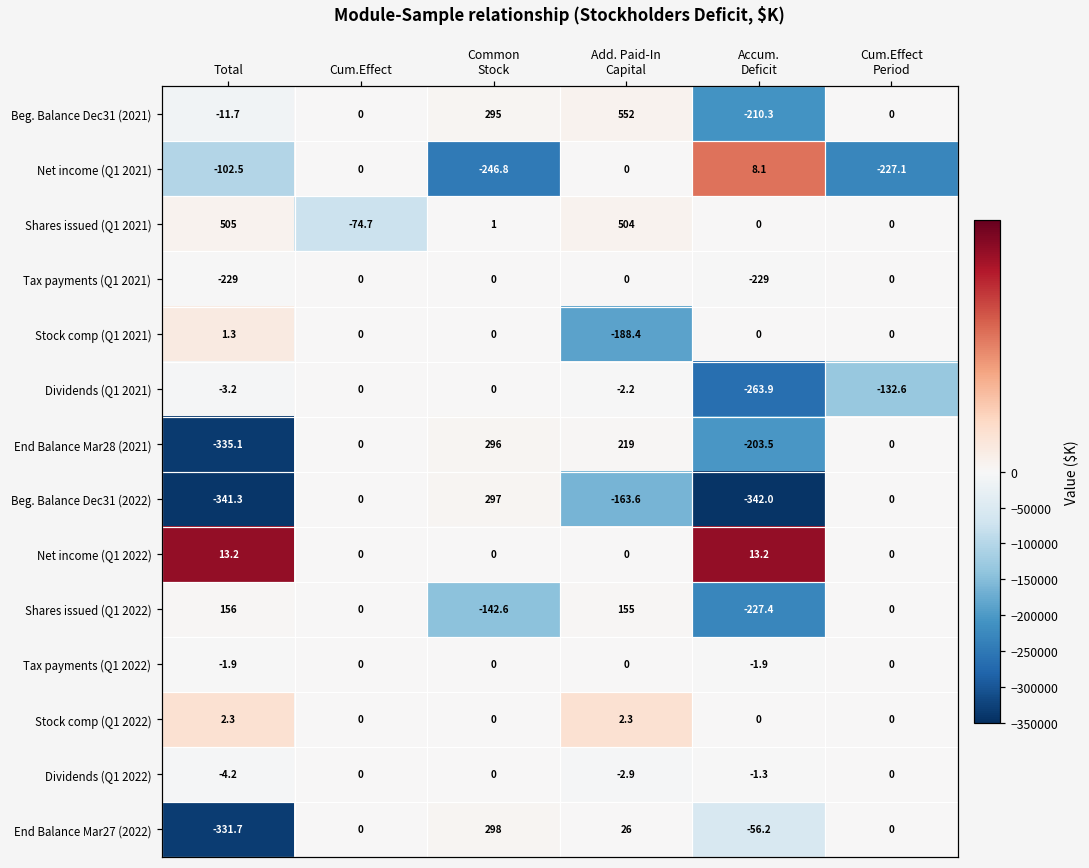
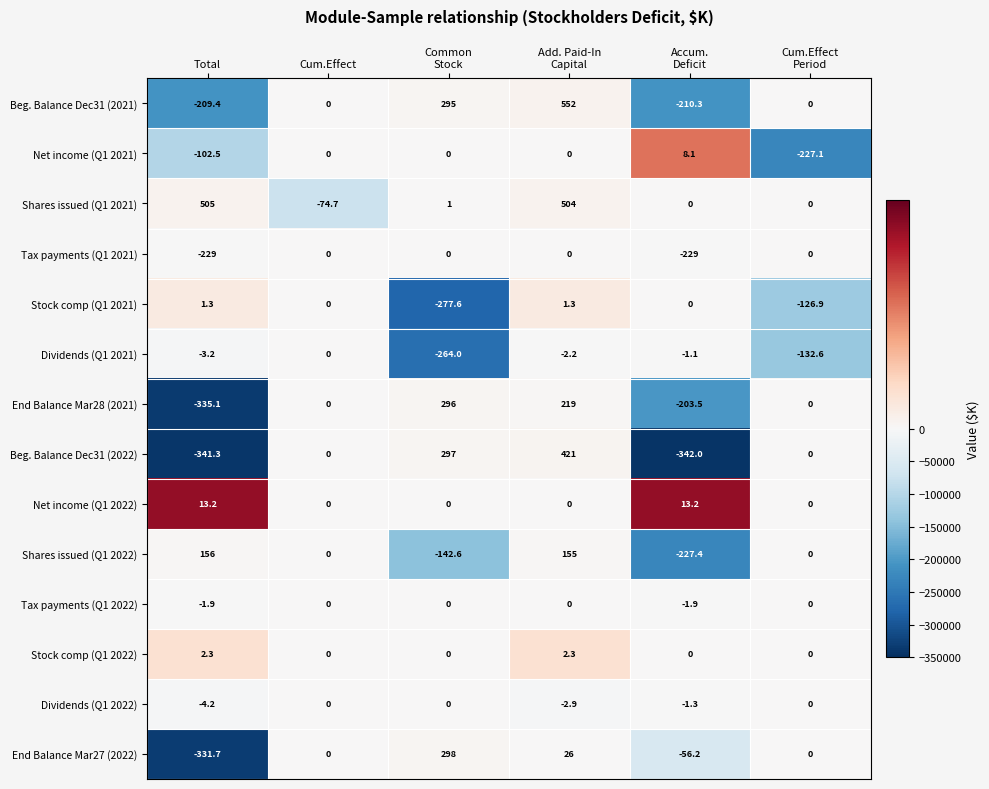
Beg. Balance Dec31 (2021), Total: -11.7 -> -209.4
Net income (Q1 2021), Common Stock: -246.8 -> 0
Stock comp (Q1 2021), Common Stock: 0 -> -277.6
Stock comp (Q1 2021), Add. Paid-In Capital: -188.4 -> 1.3
Stock comp (Q1 2021), Cum.Effect Period: 0 -> -126.9
Dividends (Q1 2021), Common Stock: 0 -> -264.0
Dividends (Q1 2021), Accum. Deficit: -263.9 -> -1.1
Beg. Balance Dec31 (2022), Add. Paid-In Capital: -163.6 -> 421
